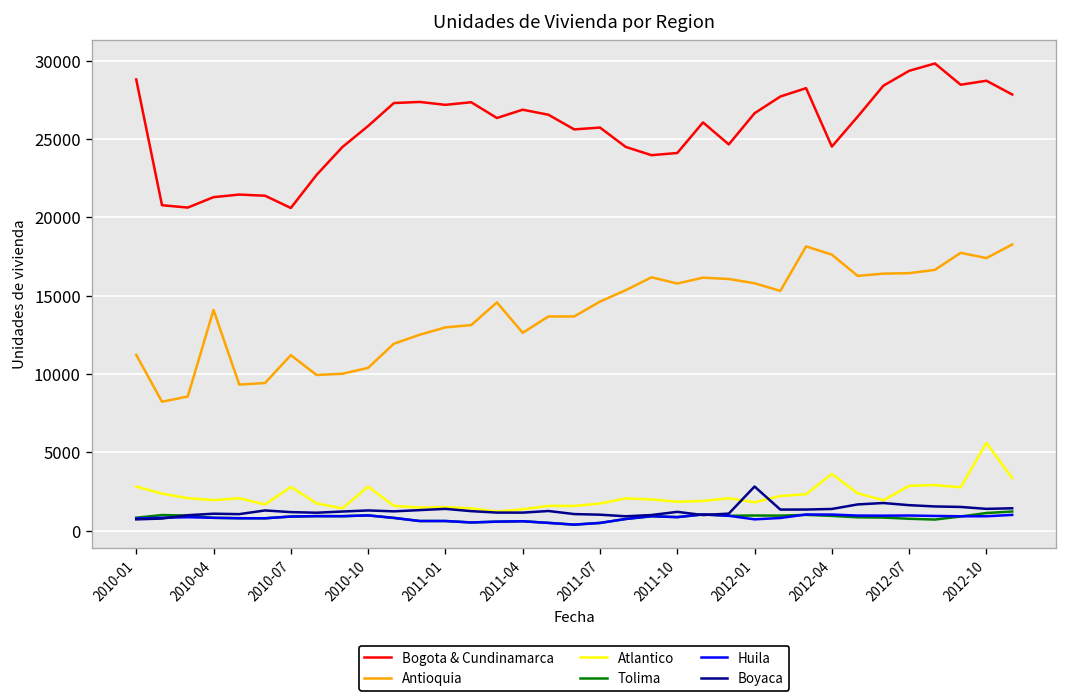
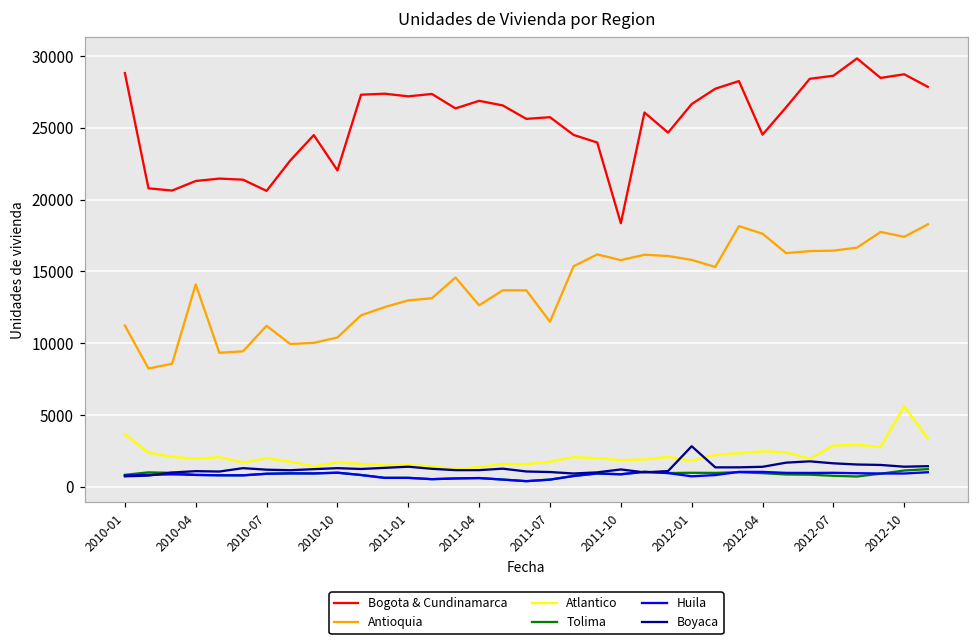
Atlantico, 2010-01: 2800 -> 3700
Atlantico, 2010-07: 2800 -> 2000
Bogota & Cundinamarca, 2010-10: 25800 -> 22000
Atlantico, 2010-10: 2800 -> 1700
Antioquia, 2011-07: 14600 -> 11500
Bogota & Cundinamarca, 2011-10: 24100 -> 18300
Atlantico, 2012-04: 3600 -> 2500
Bogota & Cundinamarca, 2012-07: 29400 -> 28600
